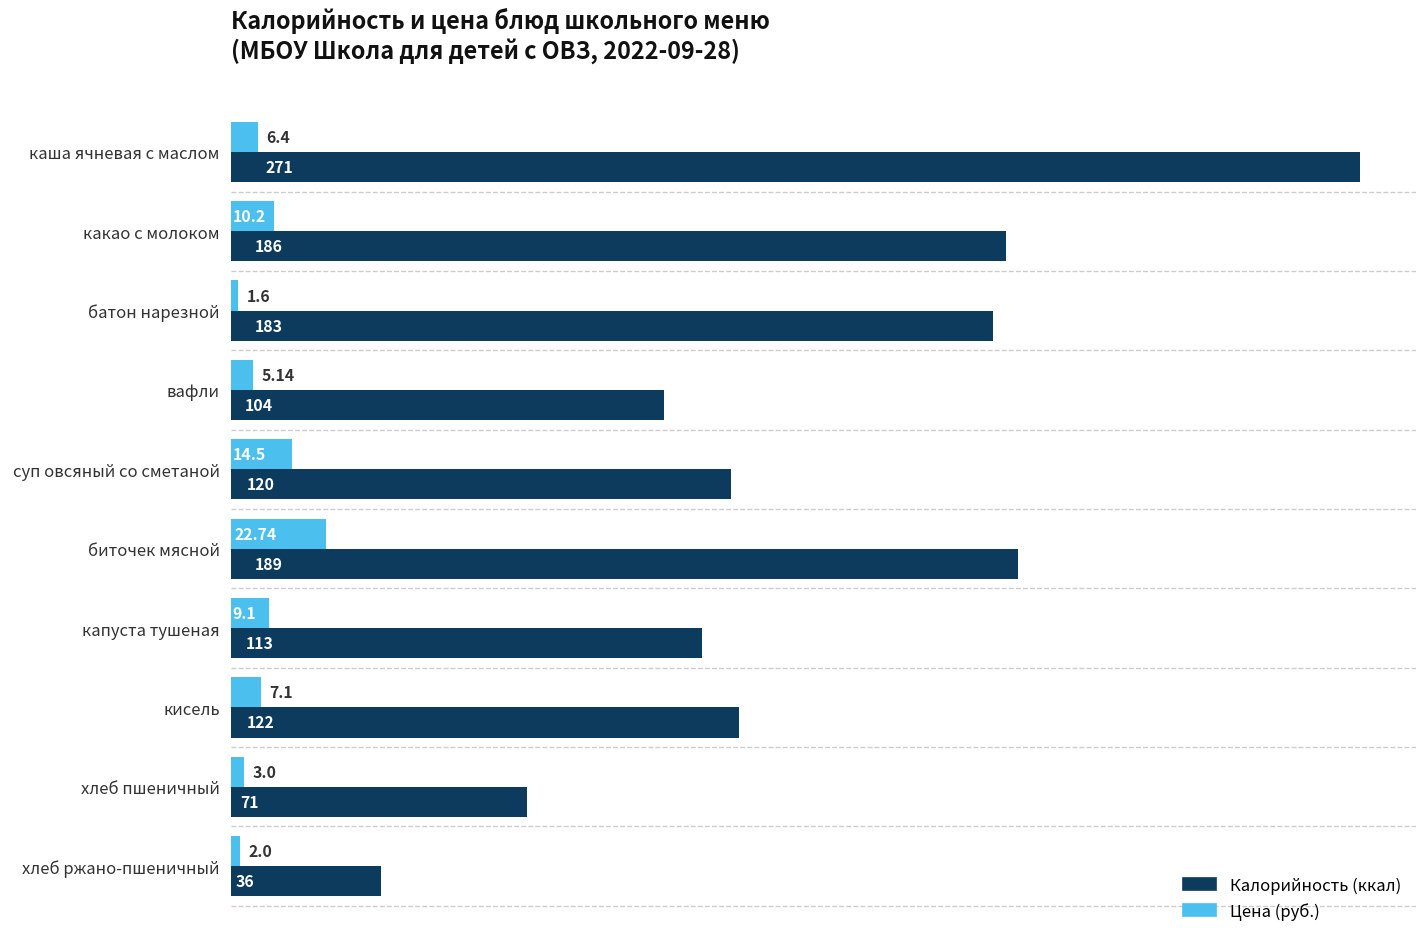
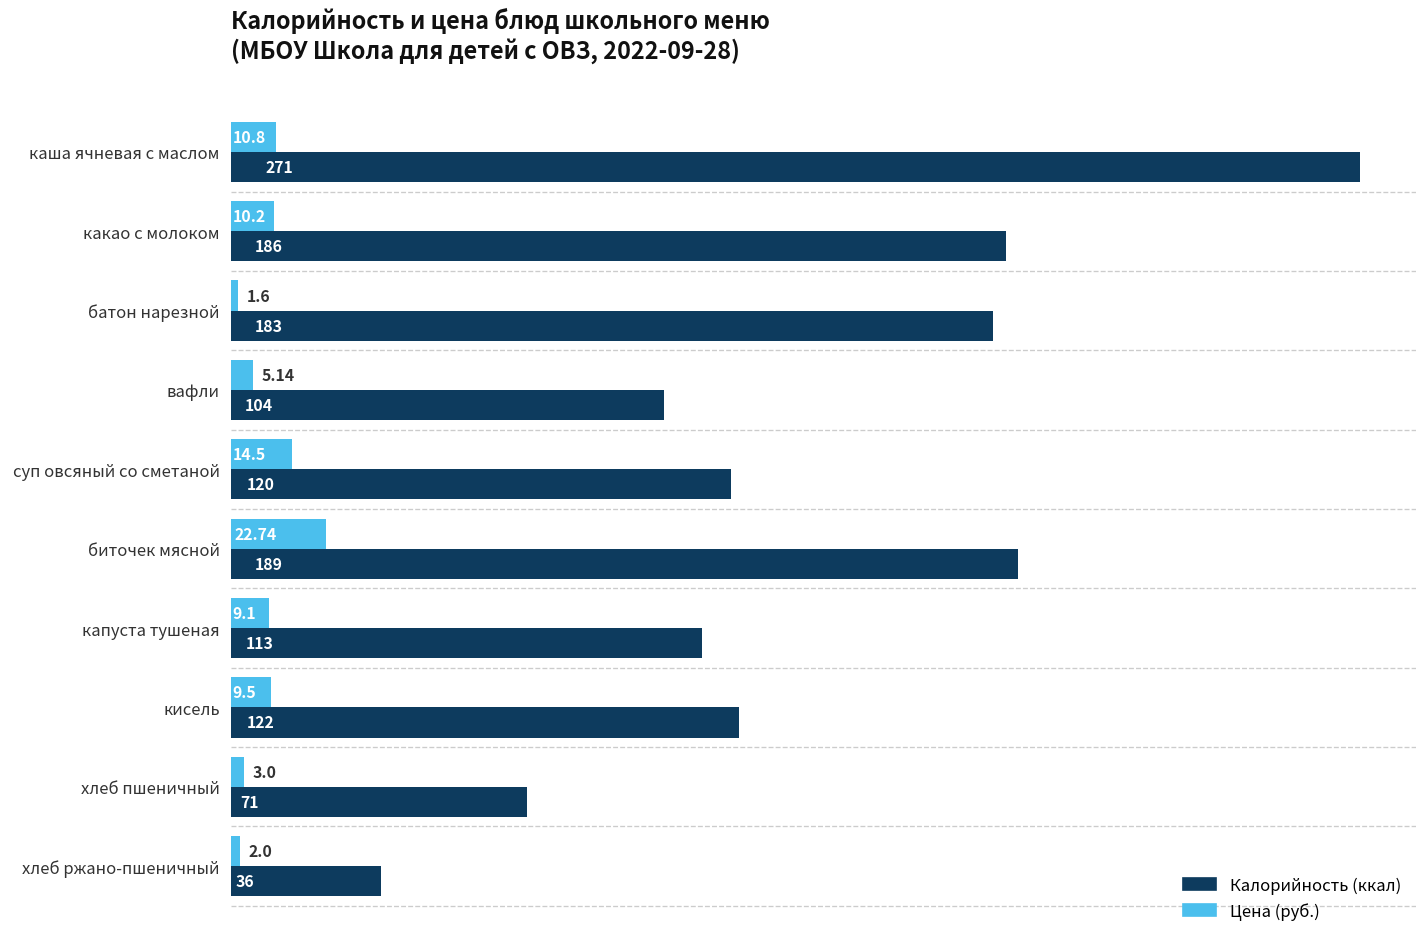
Цена (руб.), каша ячневая с маслом: 6.4 -> 10.8
Цена (руб.), кисель: 7.1 -> 9.5
